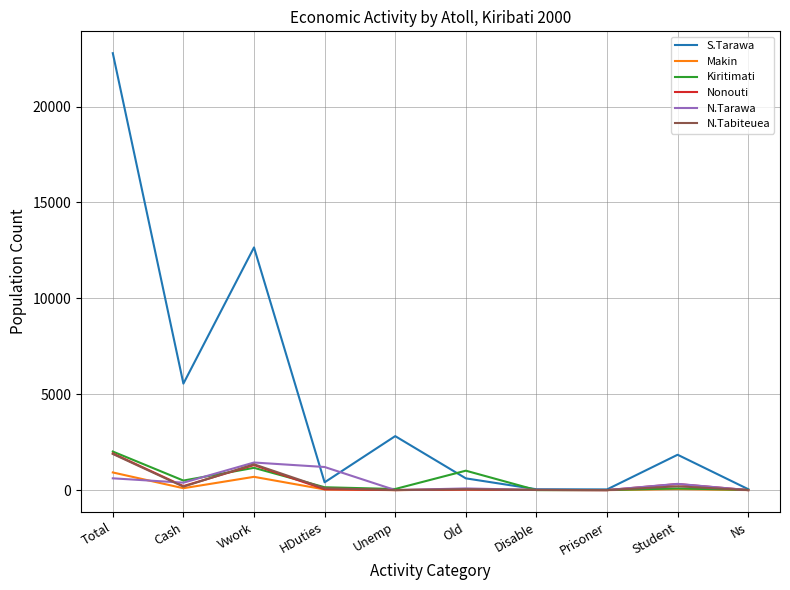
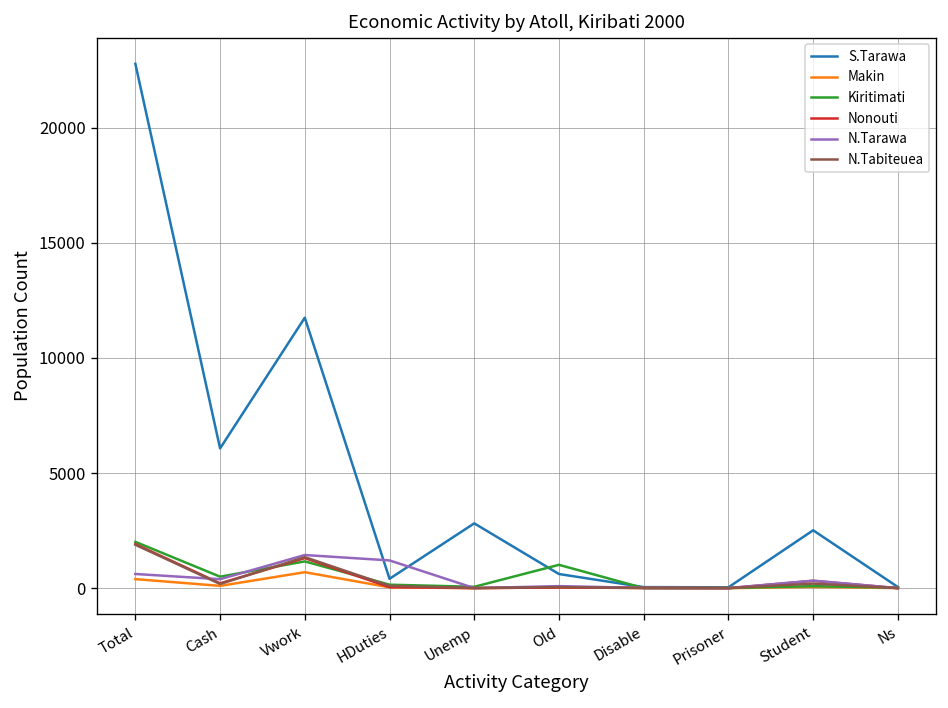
Makin, Total: 900 -> 400
S.Tarawa, Cash: 5600 -> 6100
S.Tarawa, Vwork: 12700 -> 11800
S.Tarawa, Student: 1800 -> 2500
